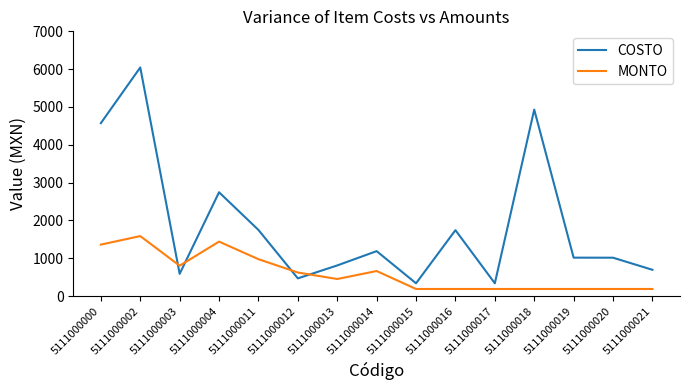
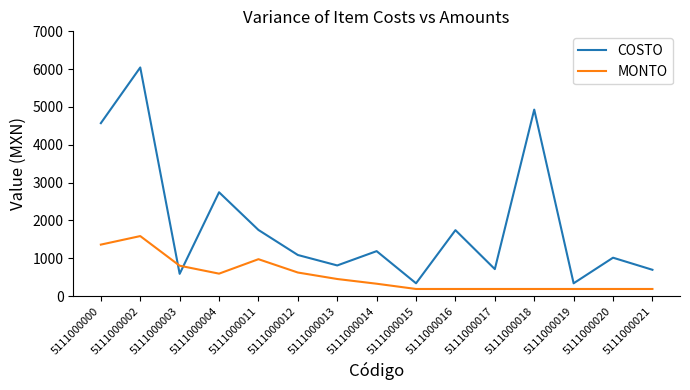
MONTO, 5111000004: 1400 -> 600
COSTO, 5111000012: 500 -> 1100
MONTO, 5111000014: 700 -> 300
COSTO, 5111000017: 300 -> 700
COSTO, 5111000019: 1000 -> 300
